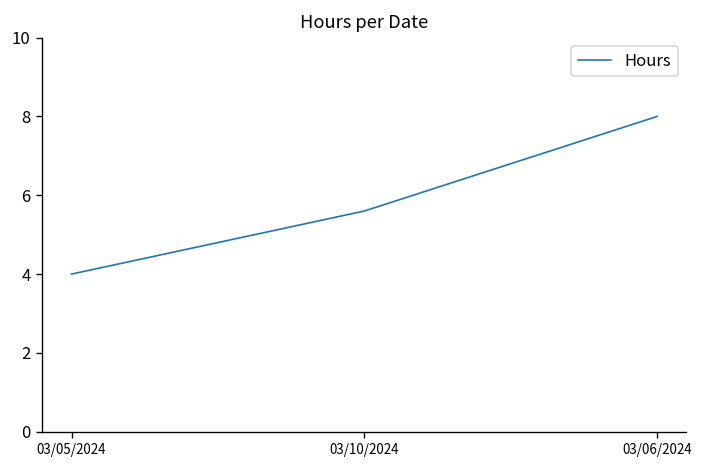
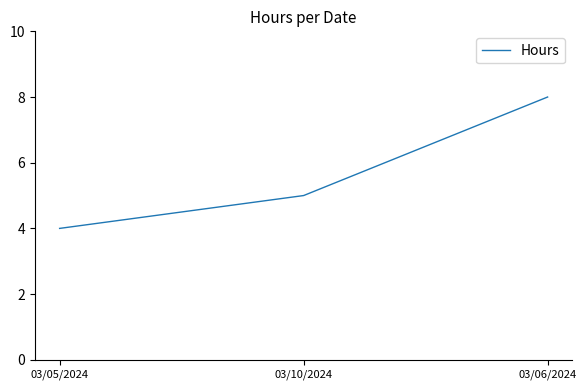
03/10/2024: 5.6 -> 5.0
